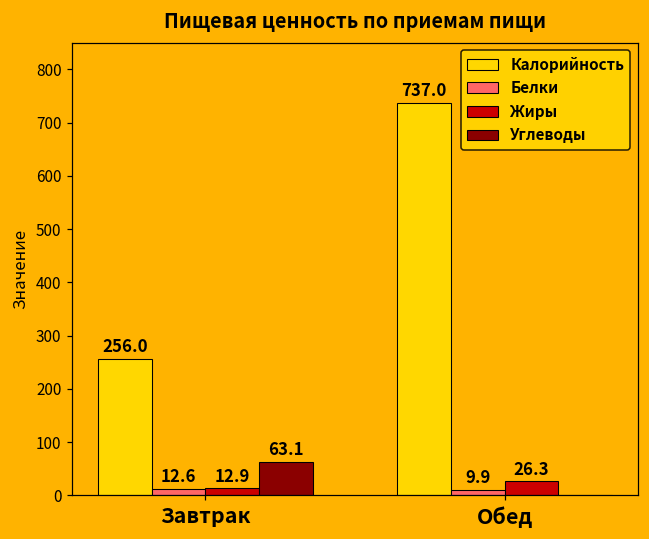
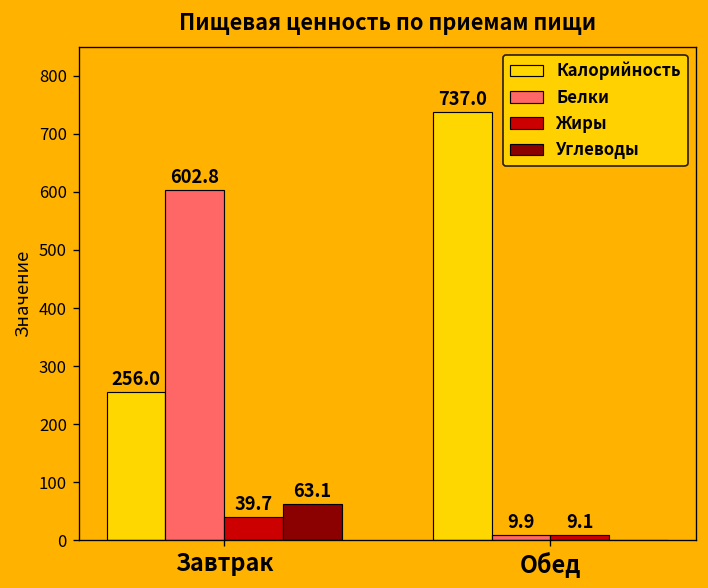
Белки, Завтрак: 12.6 -> 602.8
Жиры, Завтрак: 12.9 -> 39.7
Жиры, Обед: 26.3 -> 9.1
